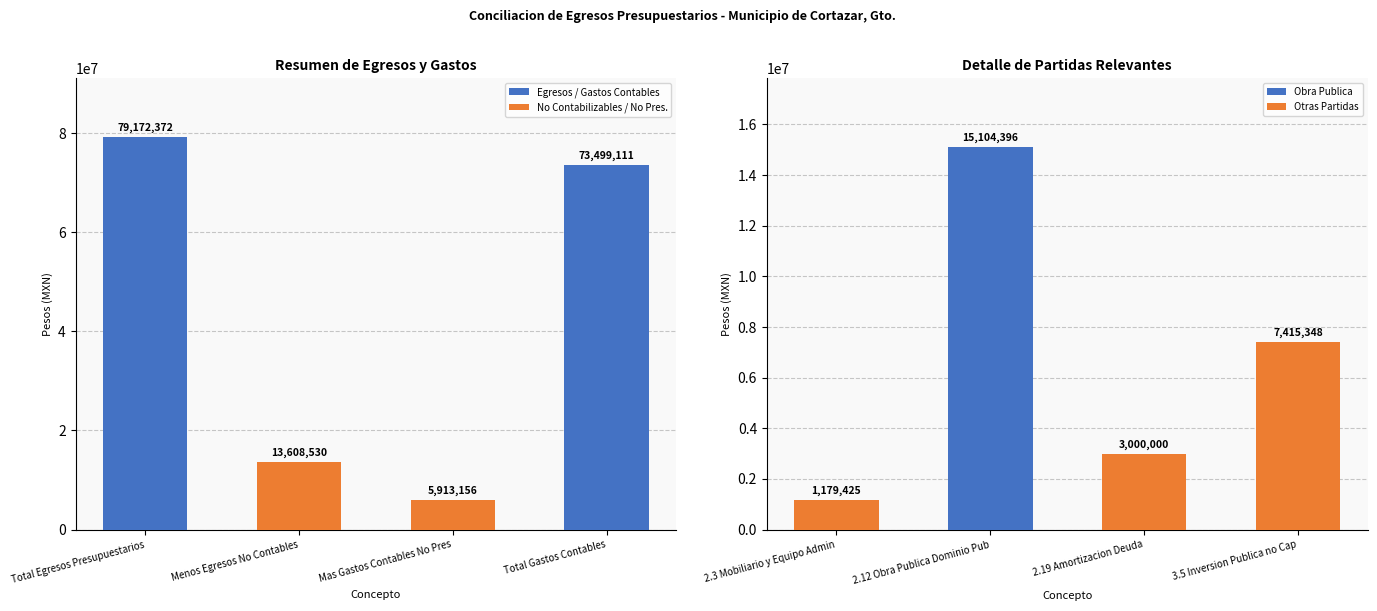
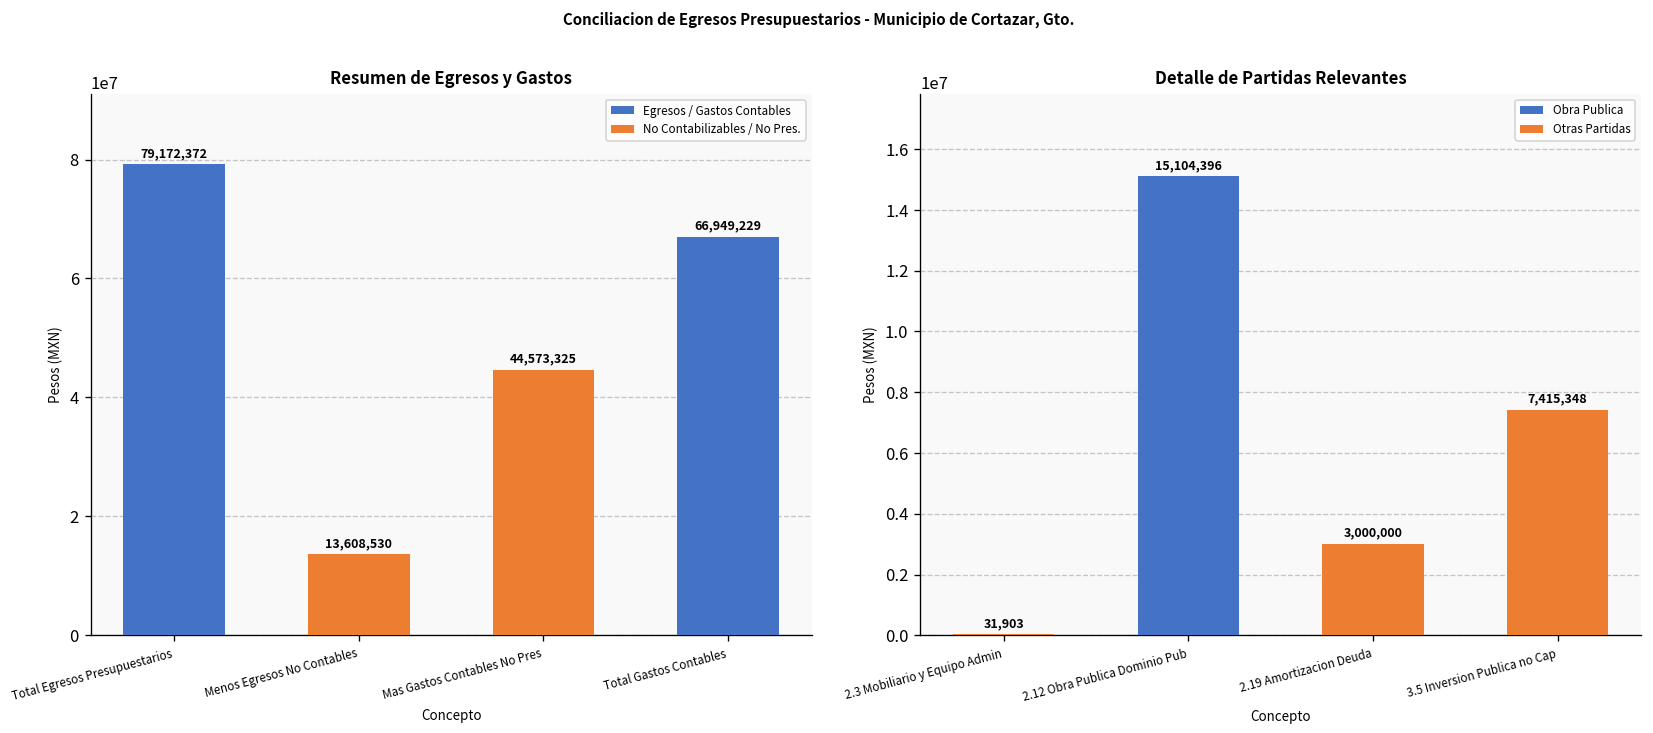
Resumen de Egresos y Gastos, Mas Gastos Contables No Pres: 5,913,156 -> 44,573,325
Resumen de Egresos y Gastos, Total Gastos Contables: 73,499,111 -> 66,949,229
Detalle de Partidas Relevantes, 2.3 Mobiliario y Equipo Admin: 1,179,425 -> 31,903
